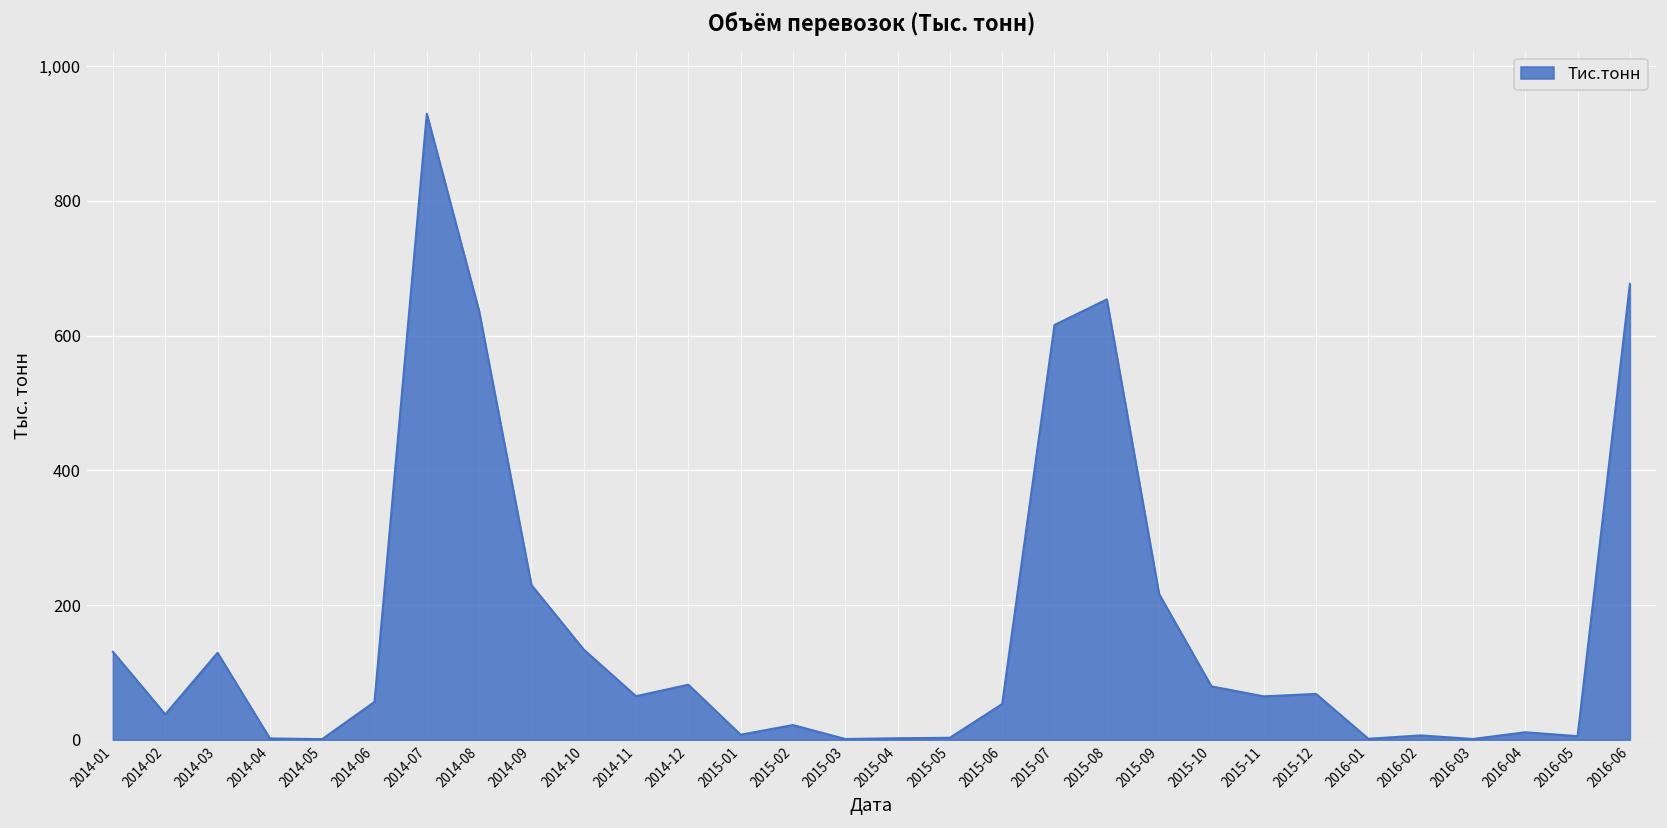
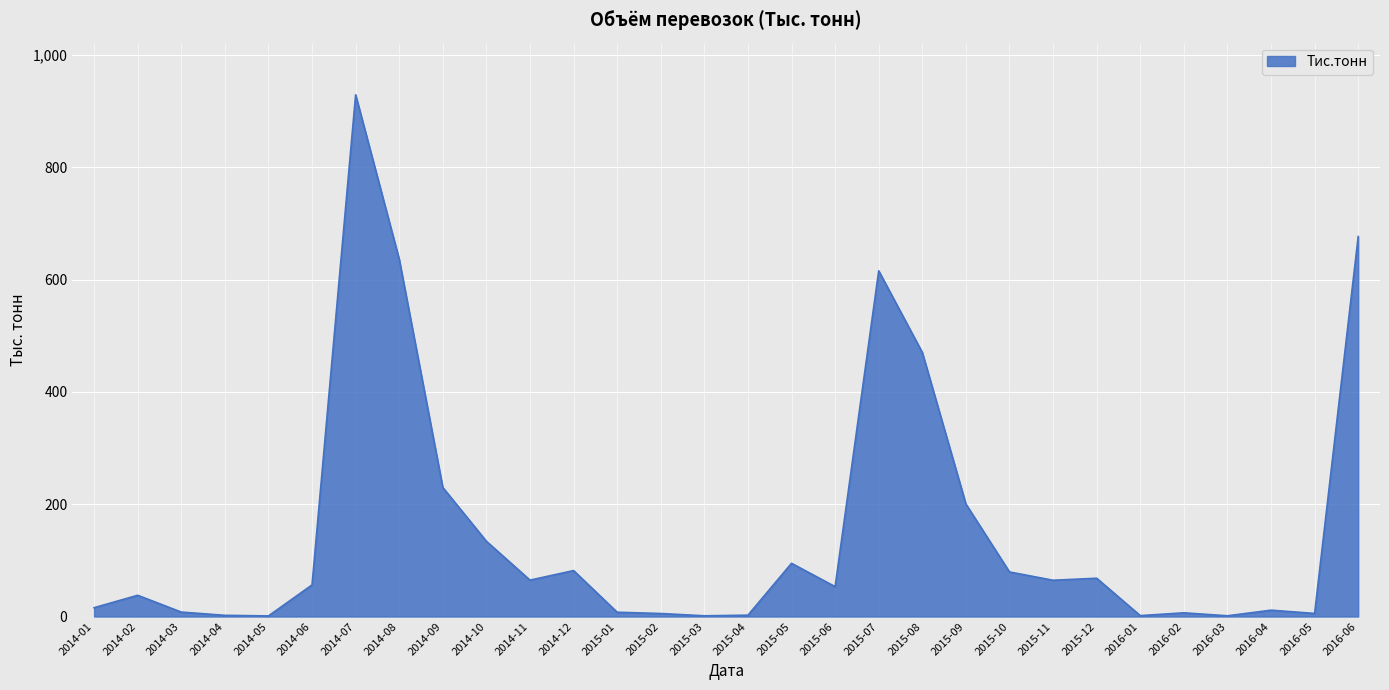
2014-01: 130 -> 20
2014-03: 130 -> 10
2015-02: 20 -> 10
2015-05: 0 -> 90
2015-08: 650 -> 470
2015-09: 220 -> 200
